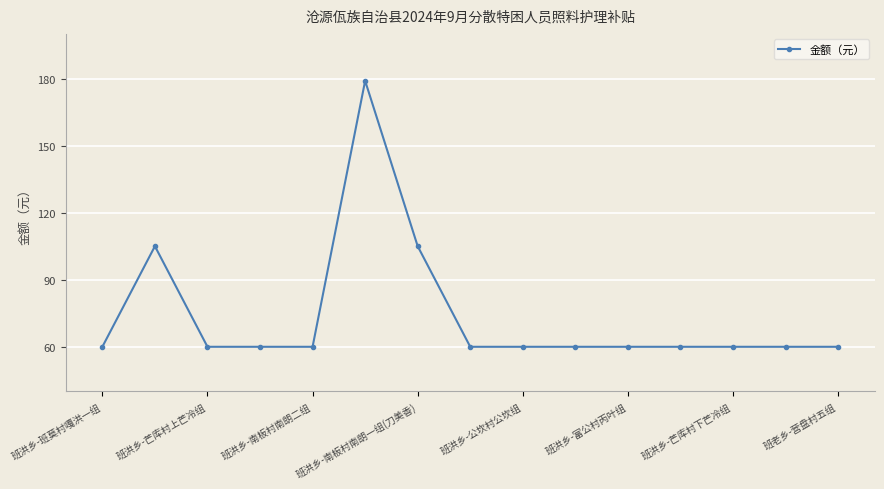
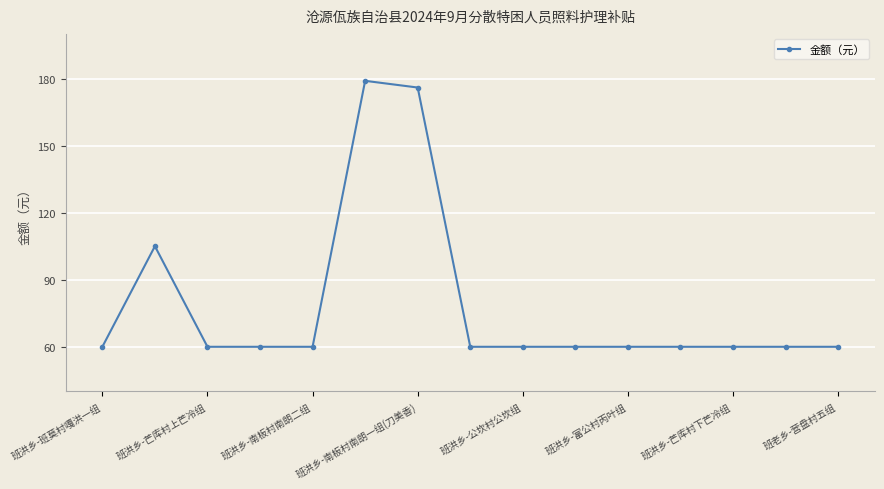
班洪乡-南板村南朗一组(刀美香): 105 -> 176
